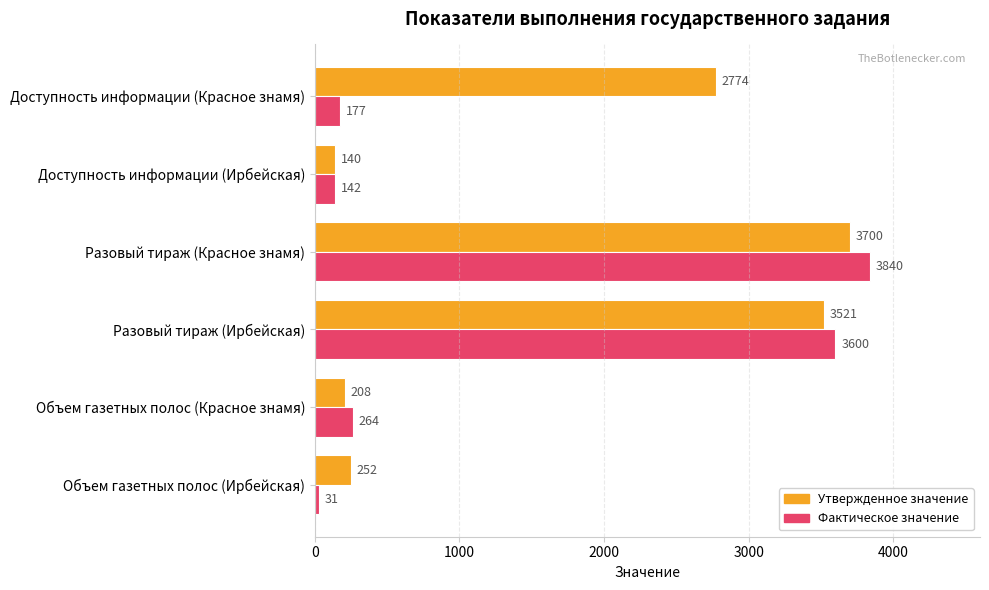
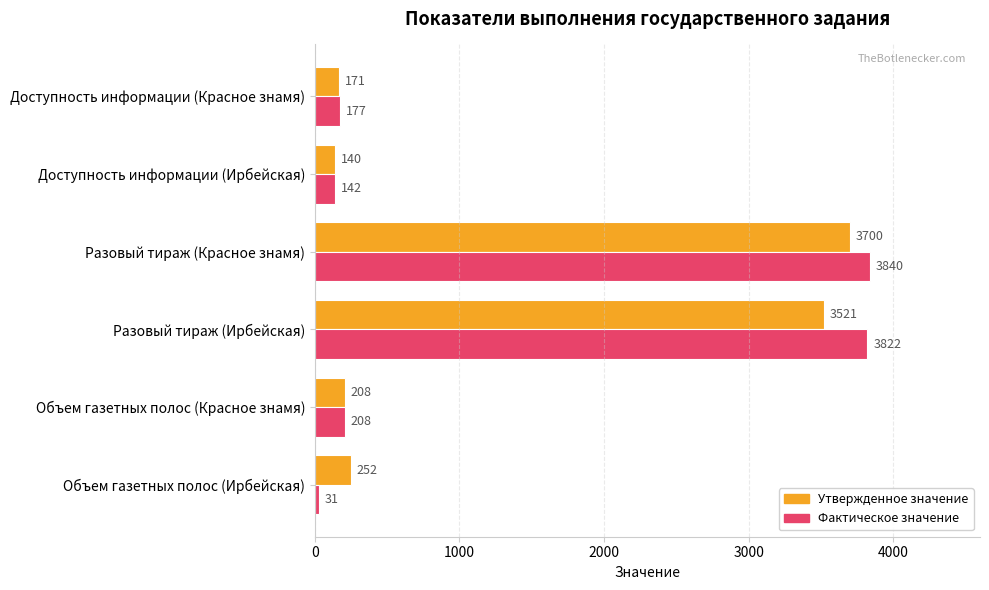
Утвержденное значение, Доступность информации (Красное знамя): 2774 -> 171
Фактическое значение, Разовый тираж (Ирбейская): 3600 -> 3822
Фактическое значение, Объем газетных полос (Красное знамя): 264 -> 208
